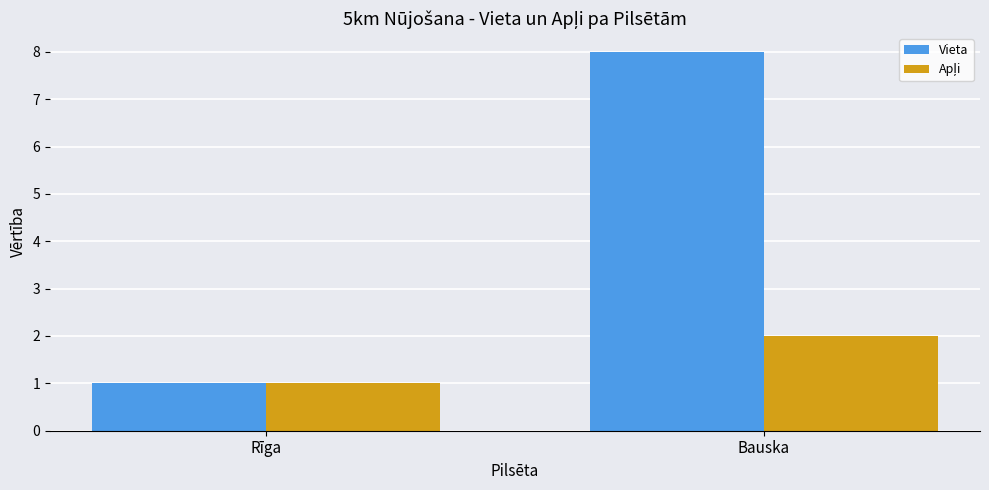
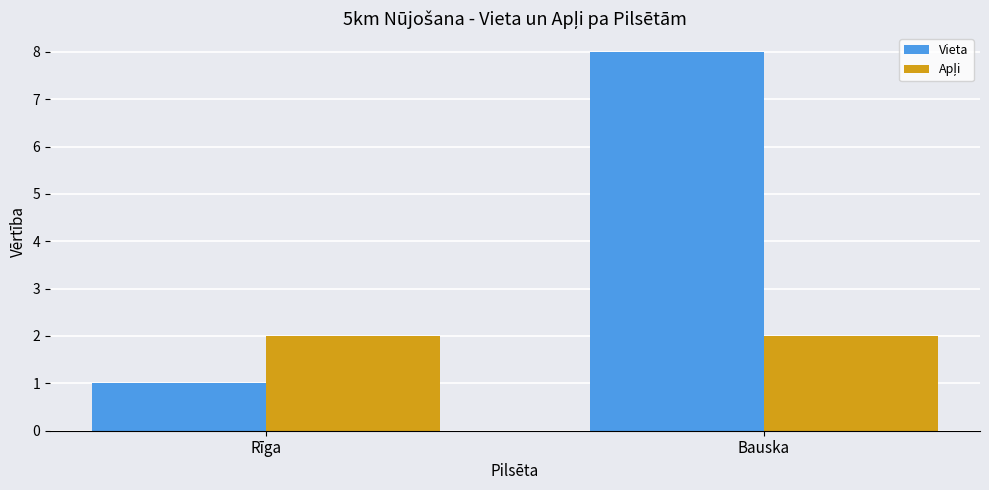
Apļi, Rīga: 1 -> 2
